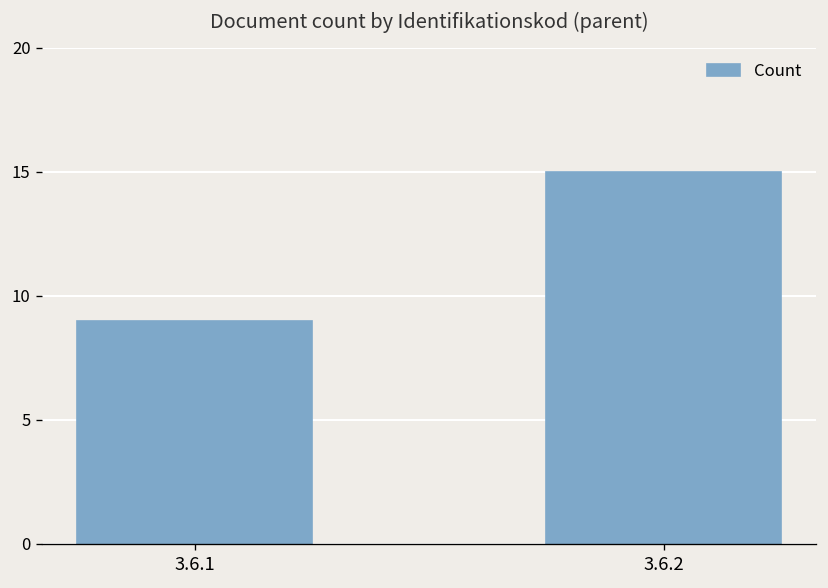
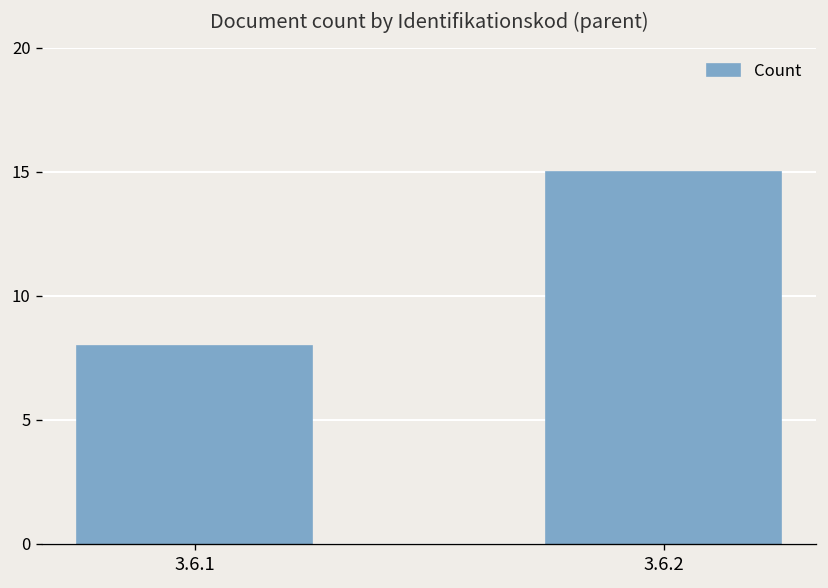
3.6.1: 9 -> 8
